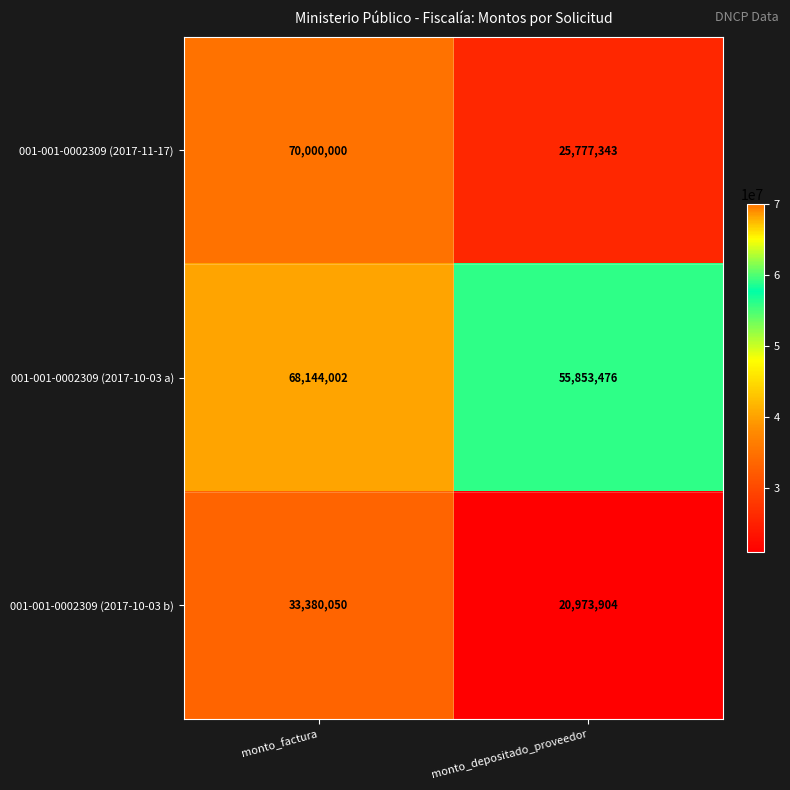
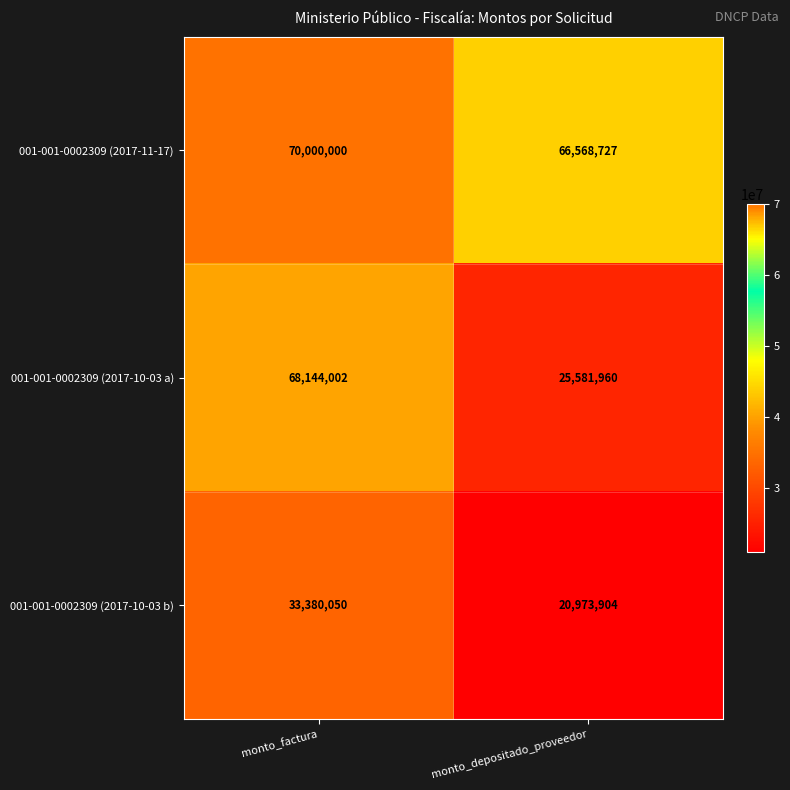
001-001-0002309 (2017-11-17), monto_depositado_proveedor: 25,777,343 -> 66,568,727
001-001-0002309 (2017-10-03 a), monto_depositado_proveedor: 55,853,476 -> 25,581,960
